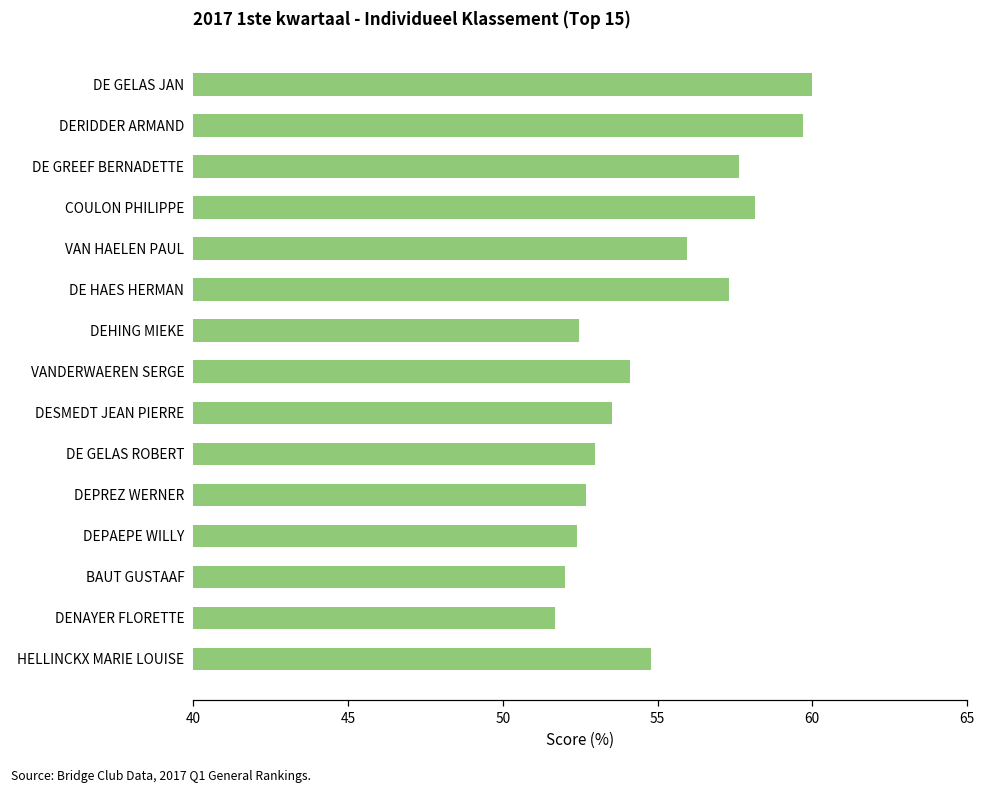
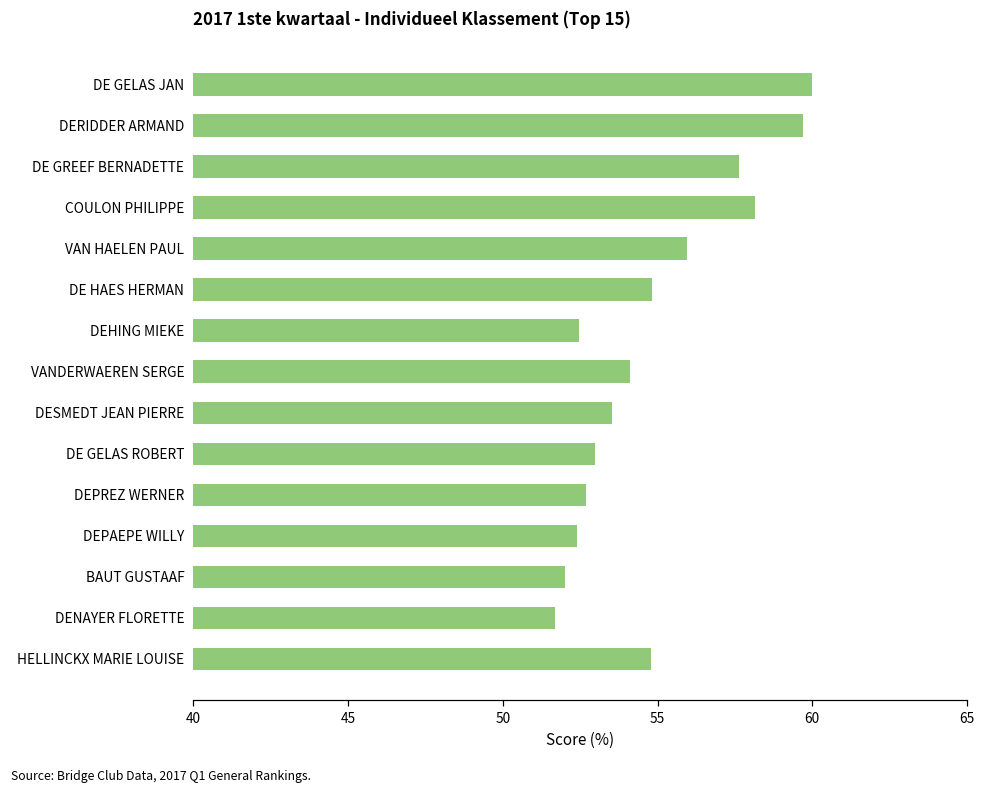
DE HAES HERMAN: 57.3 -> 54.8
